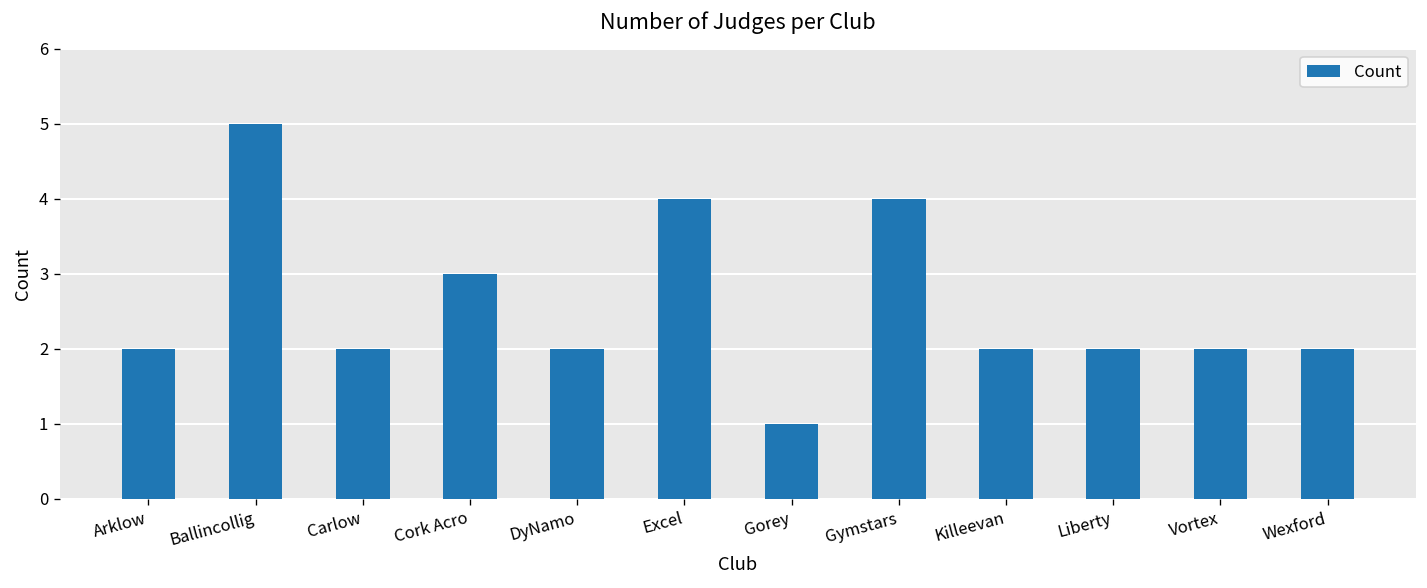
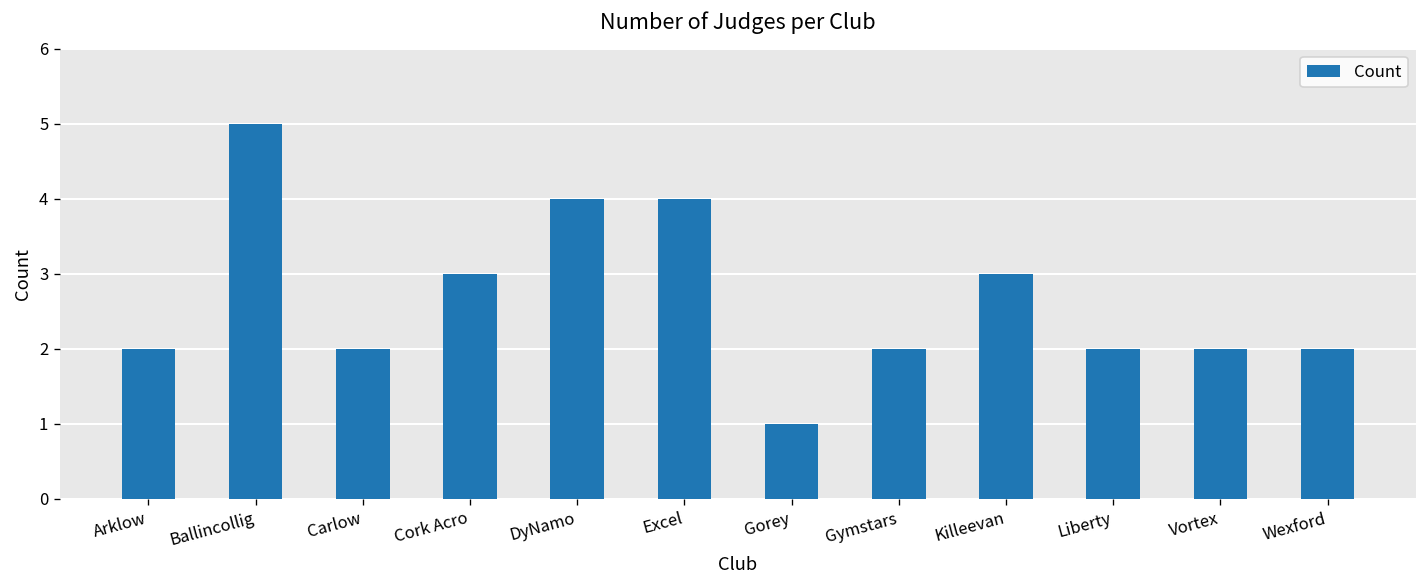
DyNamo: 2 -> 4
Gymstars: 4 -> 2
Killeevan: 2 -> 3
